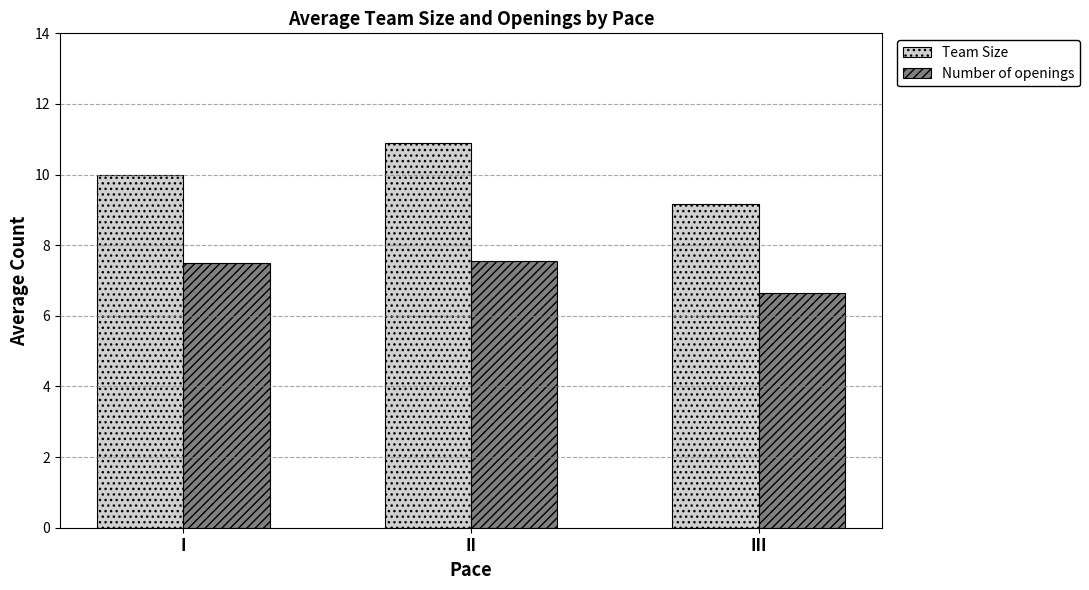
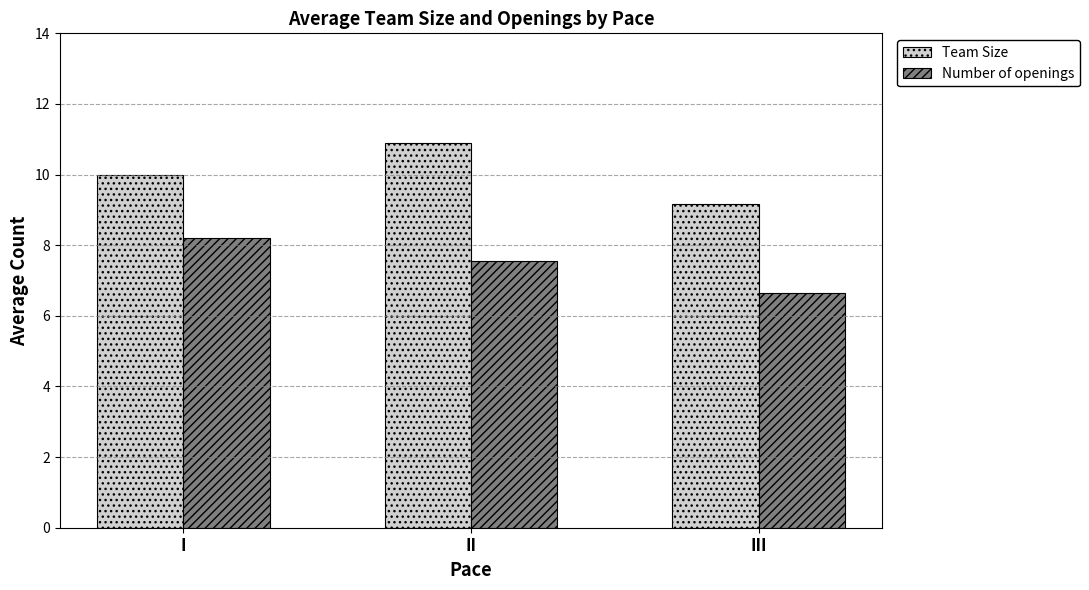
Number of openings, I: 7.5 -> 8.2
